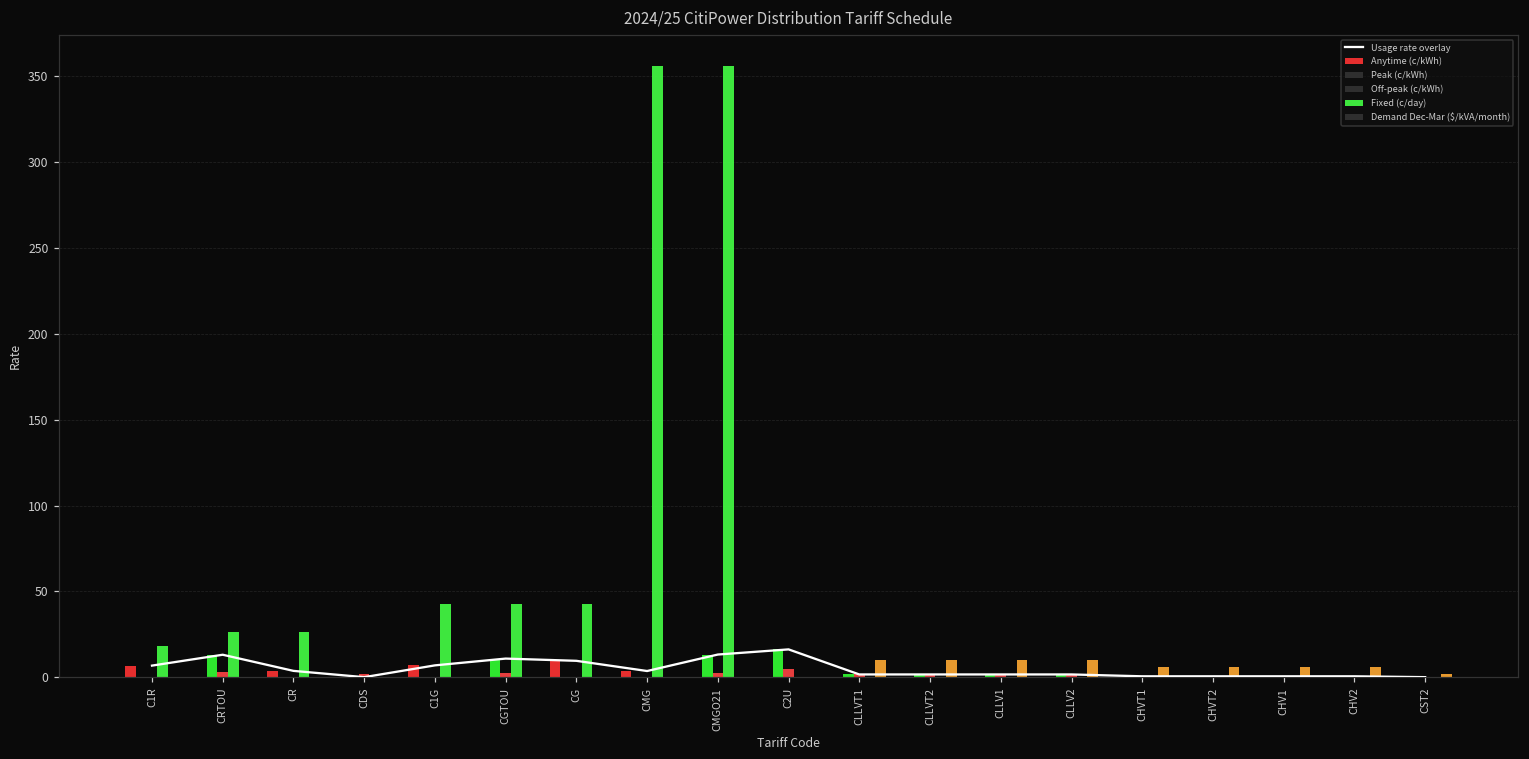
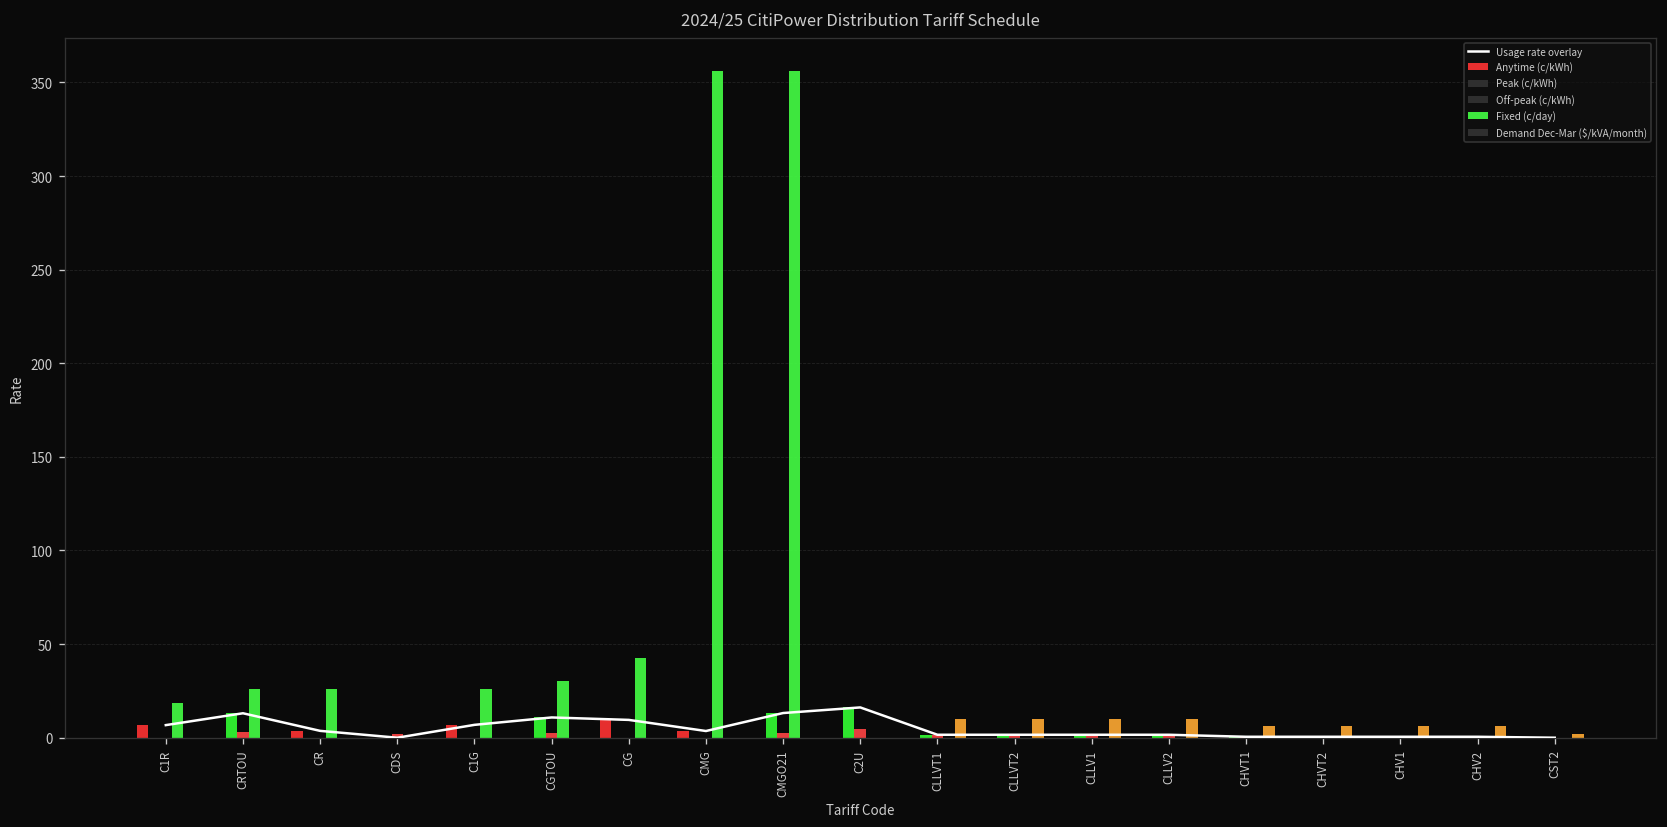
Fixed (c/day), C1G: 42 -> 26
Fixed (c/day), CGTOU: 42 -> 30
